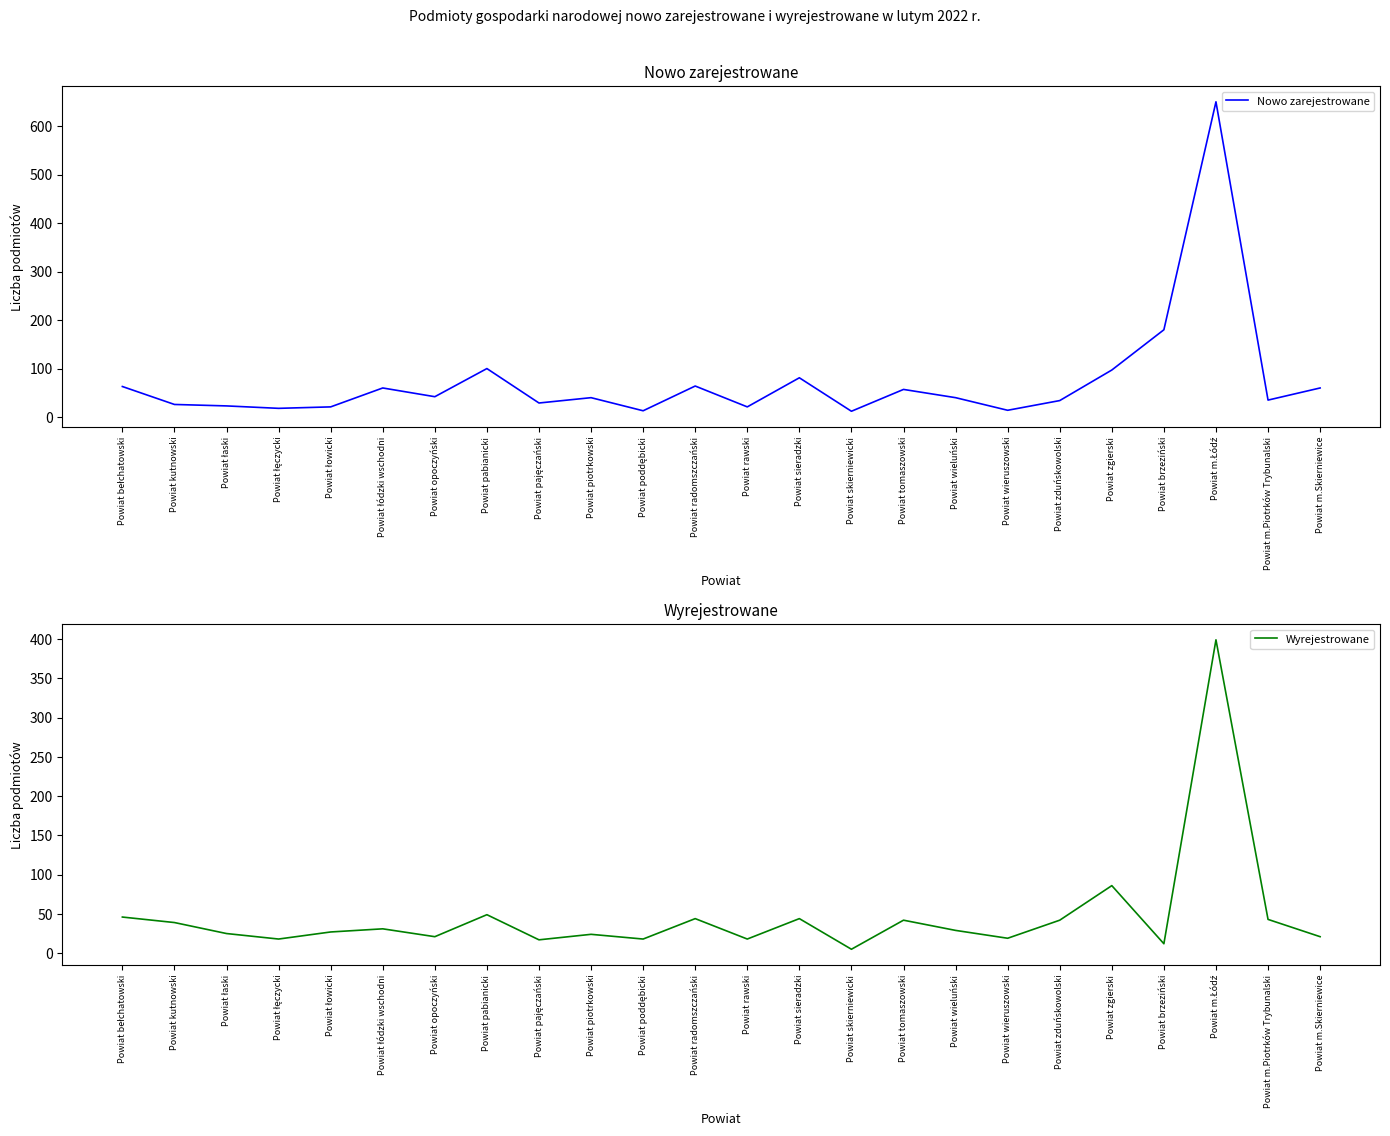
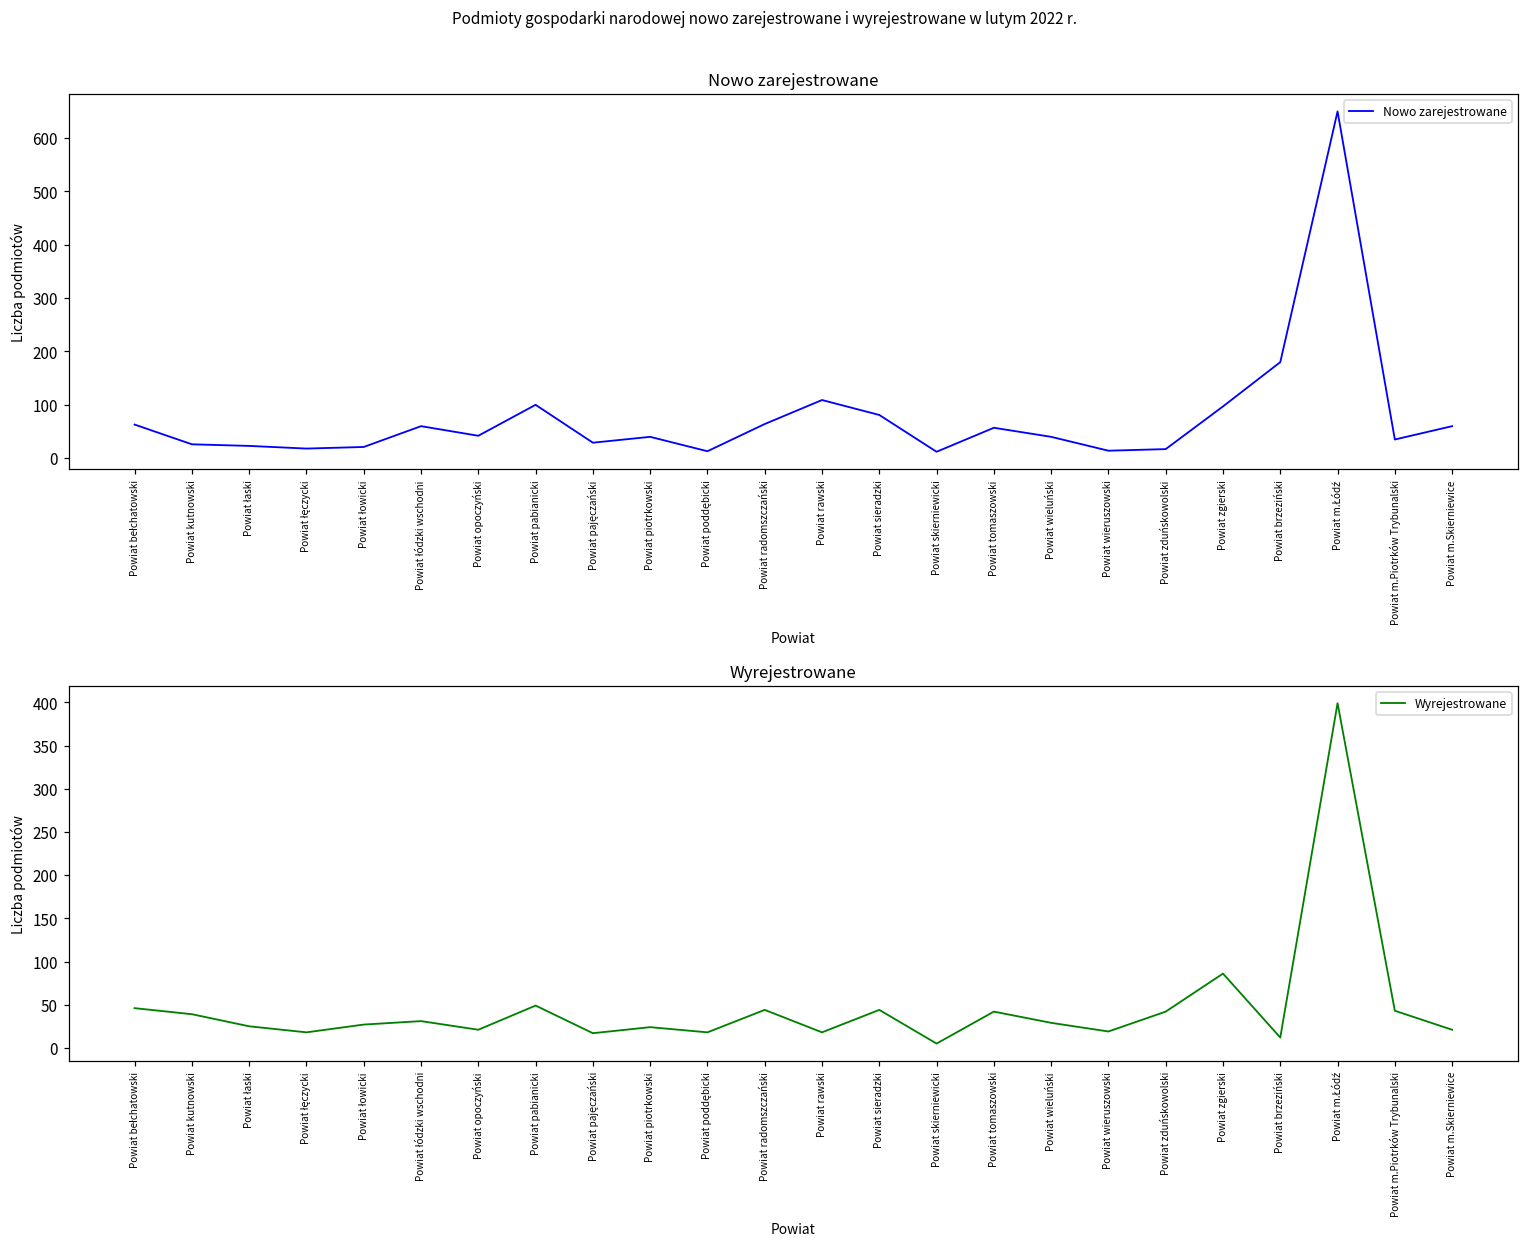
Nowo zarejestrowane, Powiat rawski: 20 -> 110
Nowo zarejestrowane, Powiat zduńskowolski: 30 -> 20
